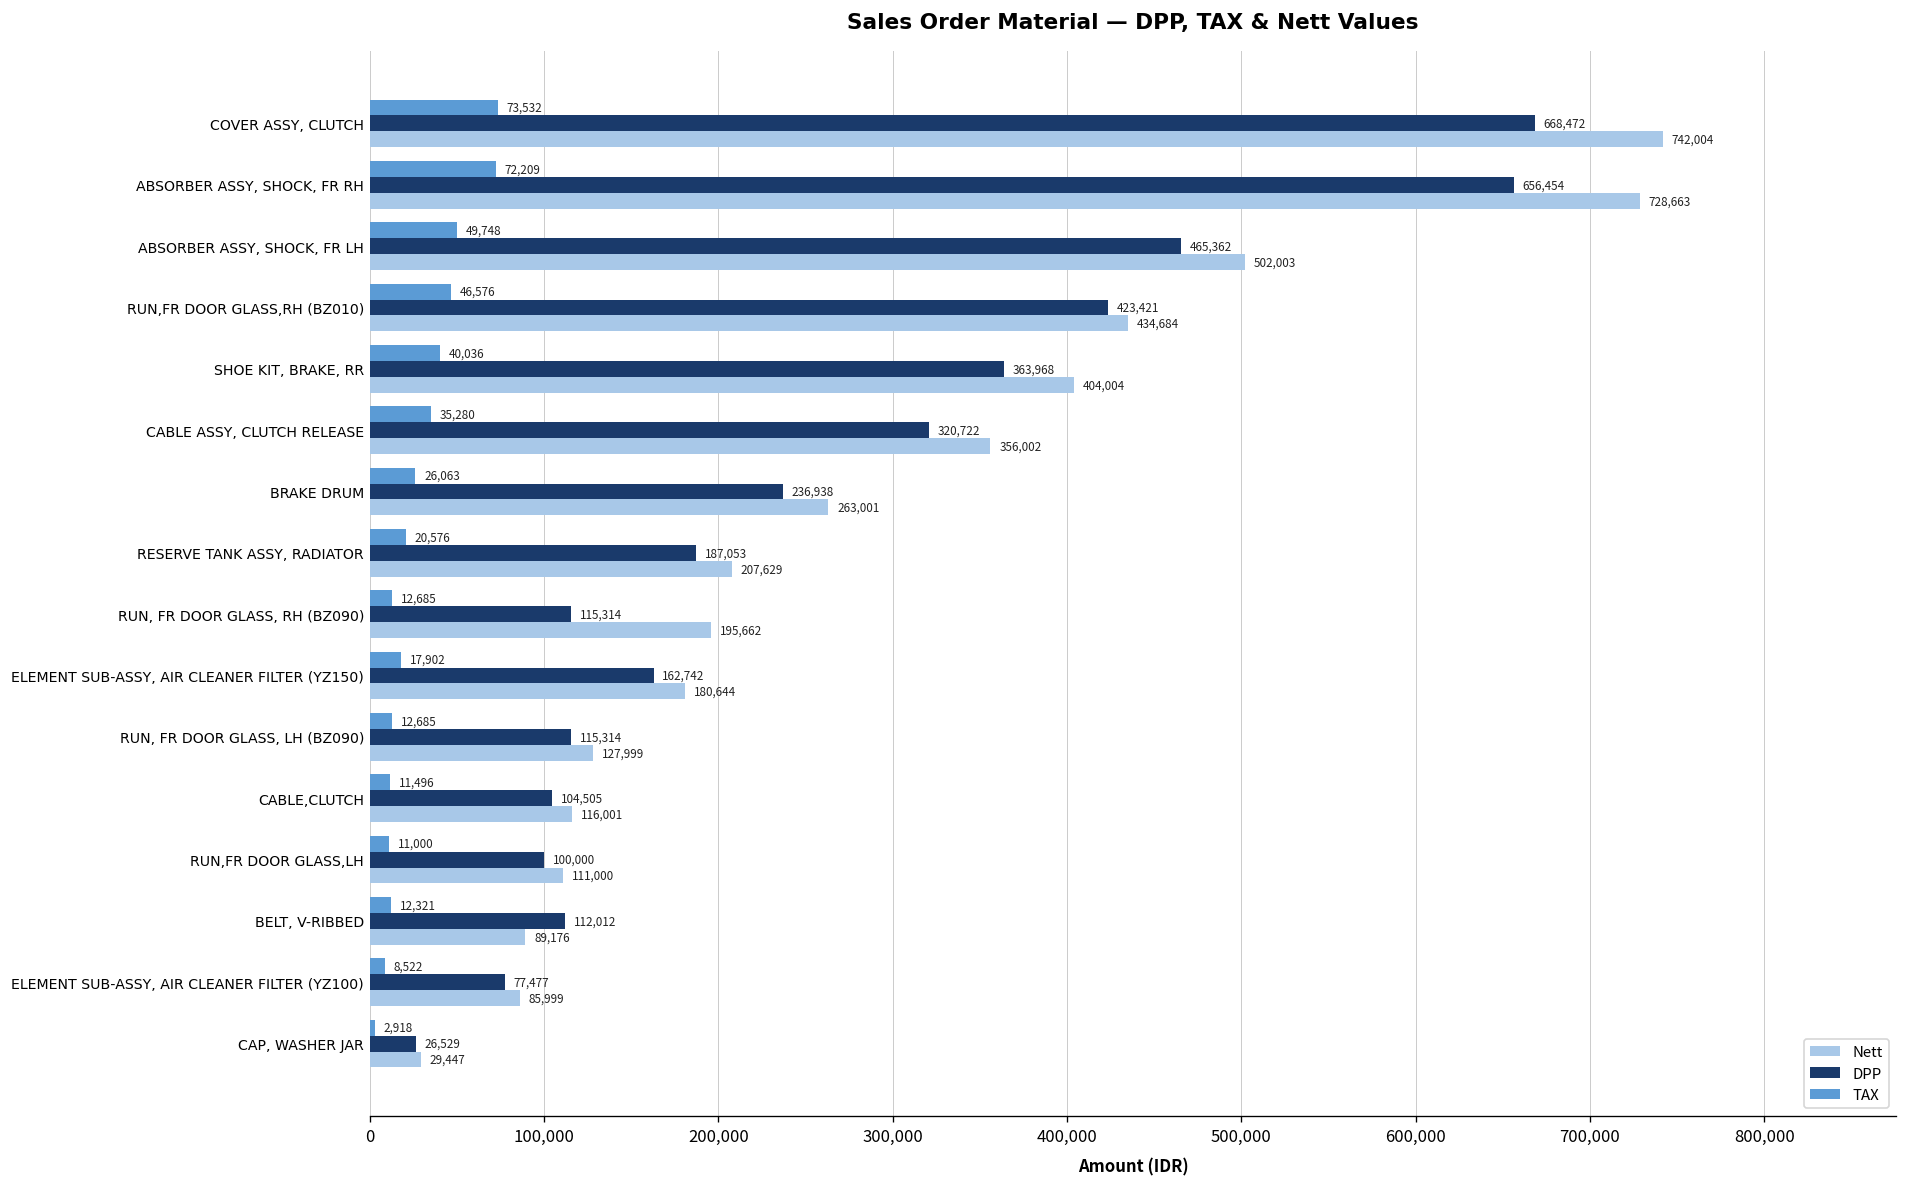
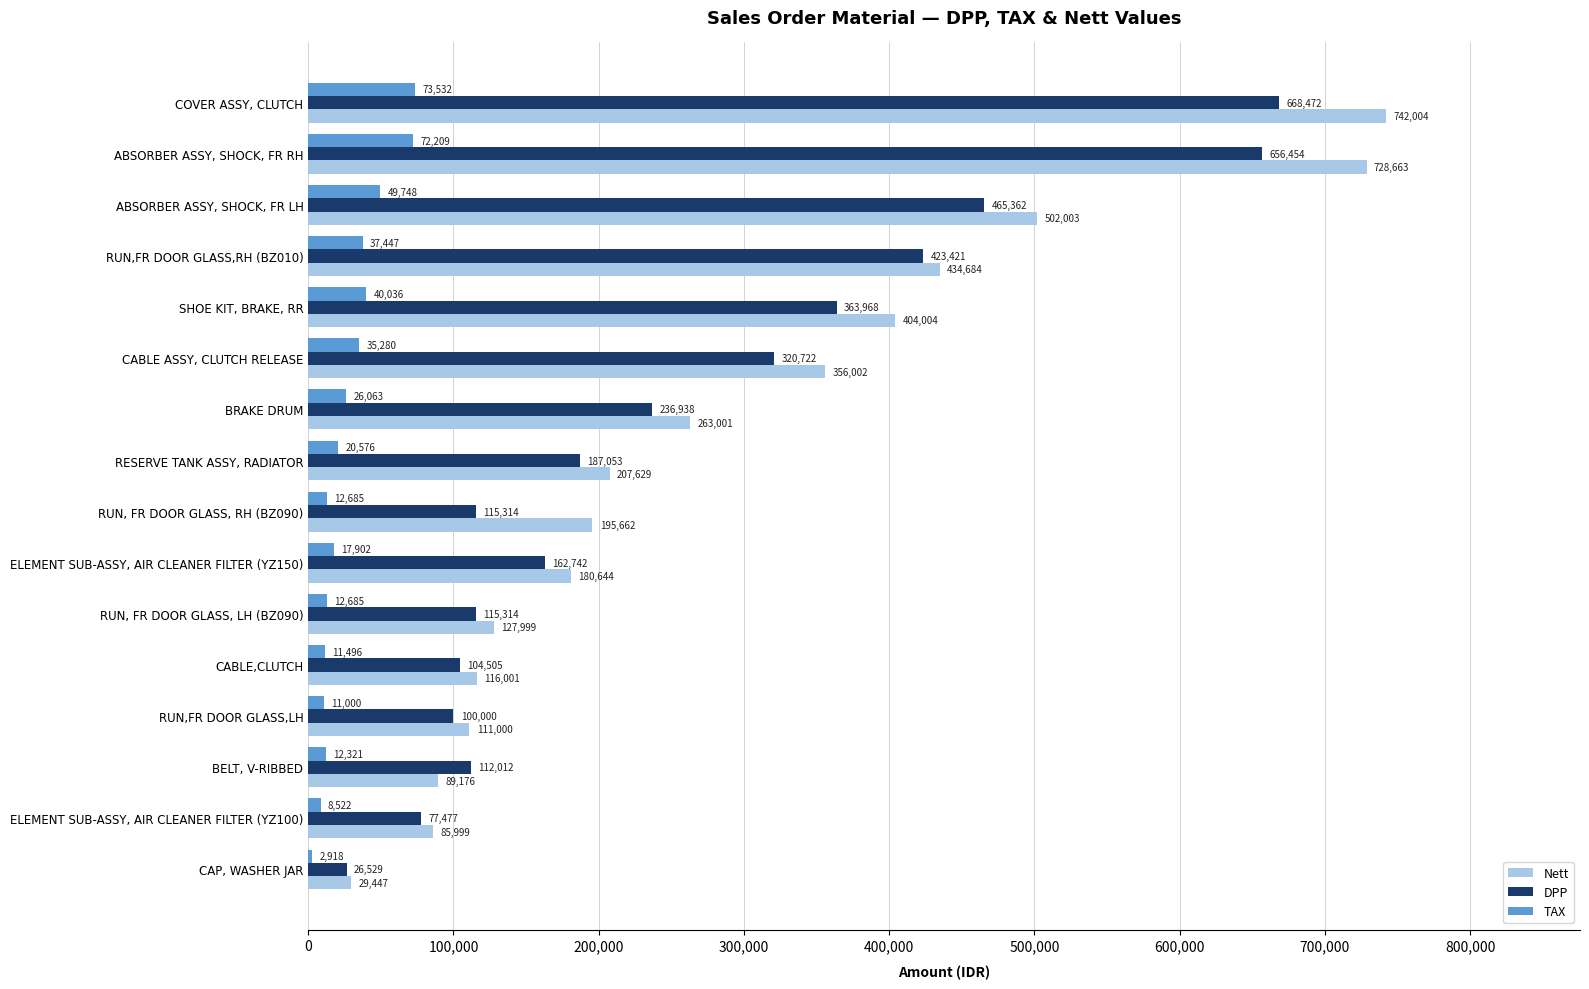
TAX, RUN,FR DOOR GLASS,RH (BZ010): 46,576 -> 37,447
